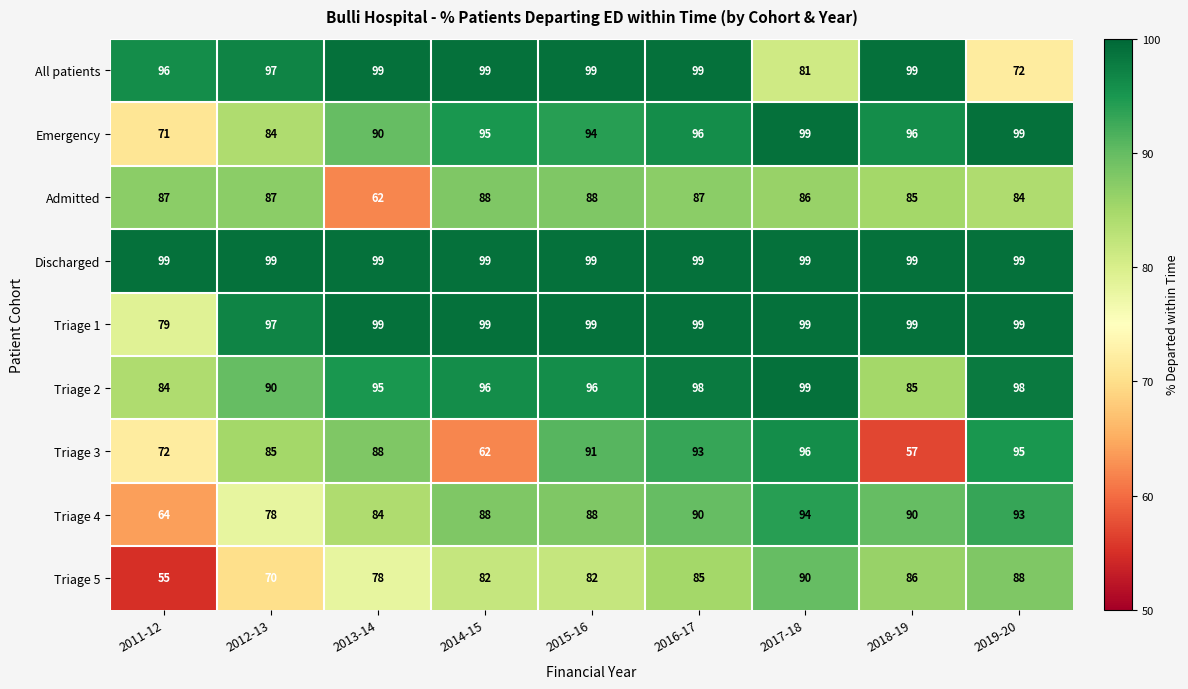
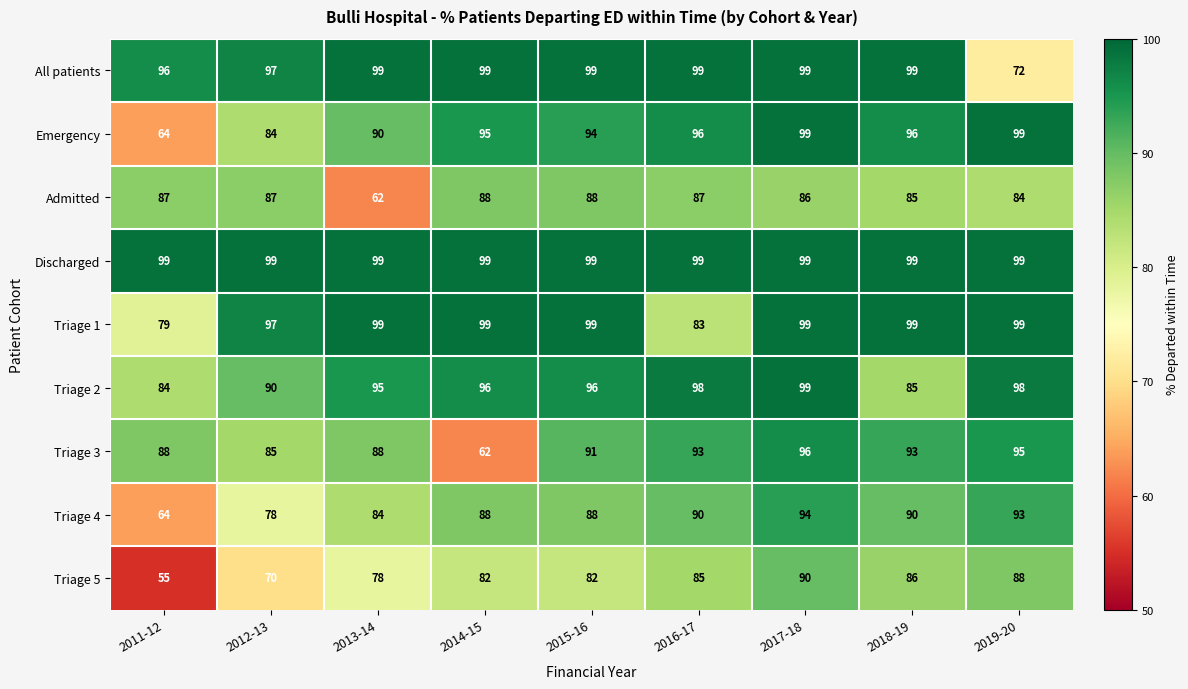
All patients, 2017-18: 81 -> 99
Emergency, 2011-12: 71 -> 64
Triage 1, 2016-17: 99 -> 83
Triage 3, 2011-12: 72 -> 88
Triage 3, 2018-19: 57 -> 93
